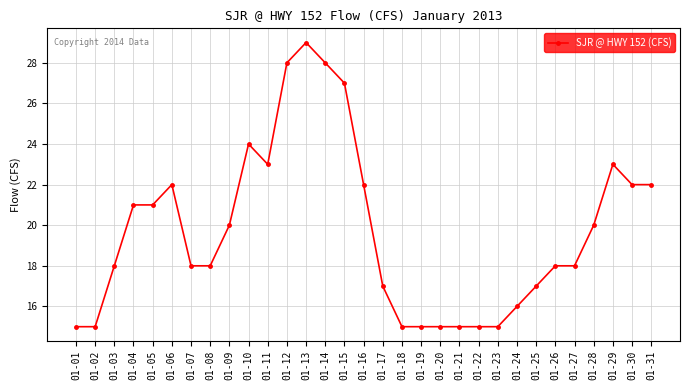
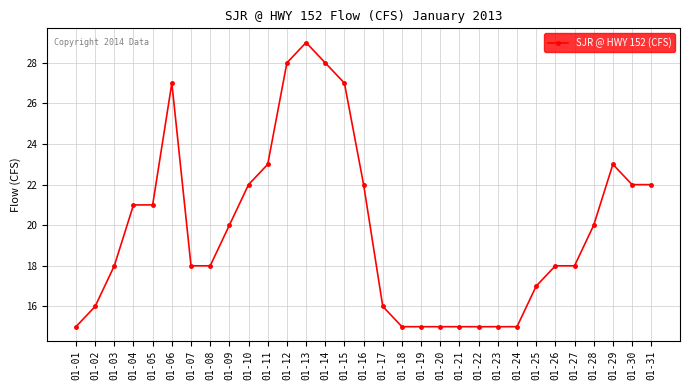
01-02: 15 -> 16
01-06: 22 -> 27
01-10: 24 -> 22
01-17: 17 -> 16
01-24: 16 -> 15
